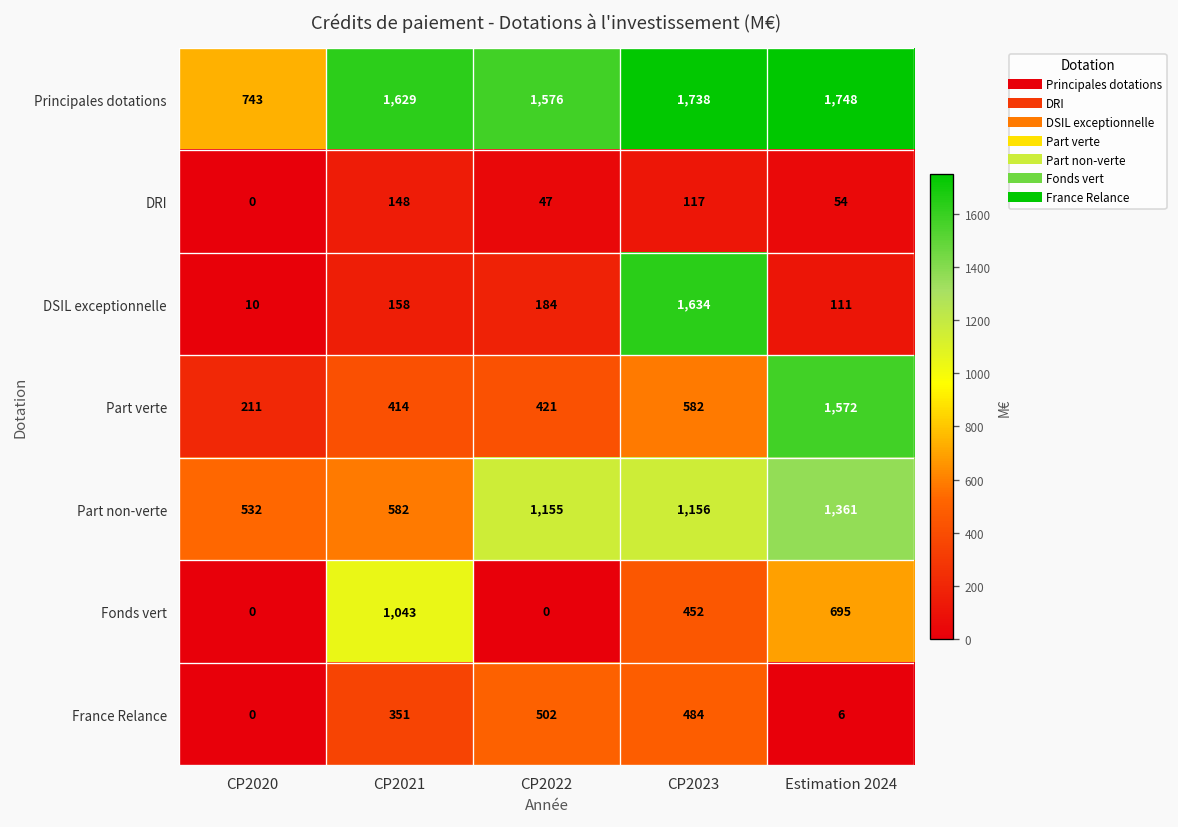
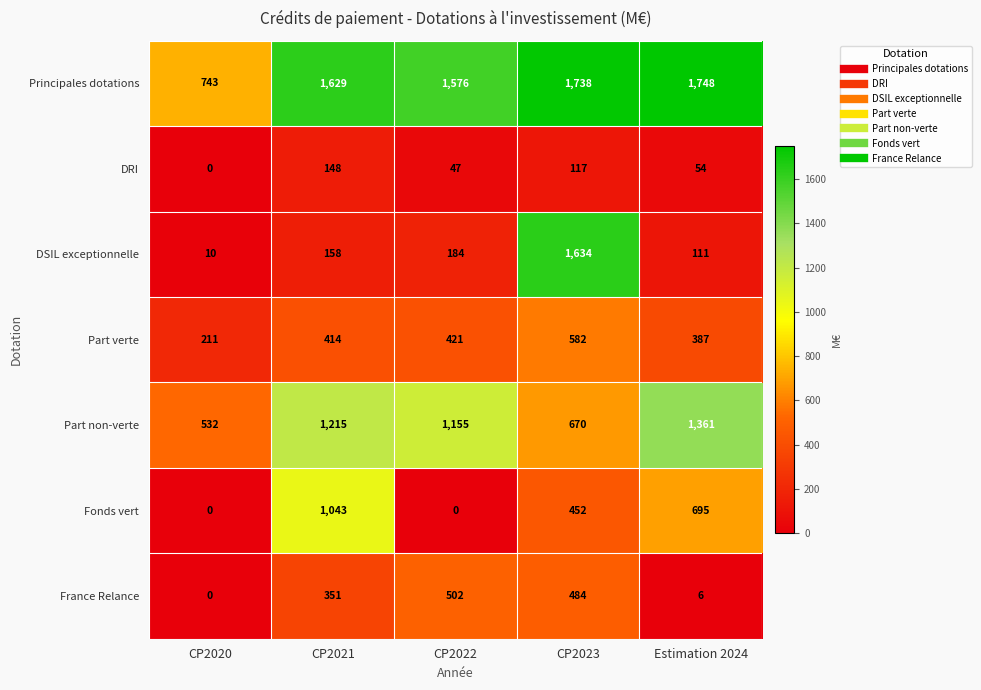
Part verte, Estimation 2024: 1,572 -> 387
Part non-verte, CP2021: 582 -> 1,215
Part non-verte, CP2023: 1,156 -> 670
